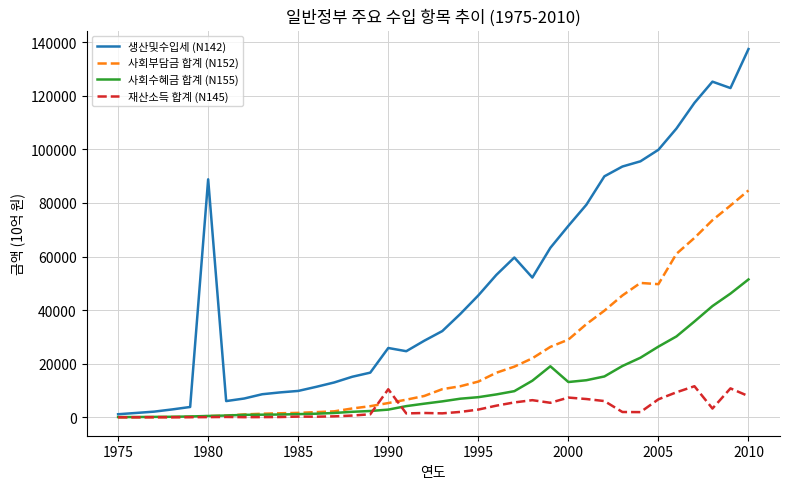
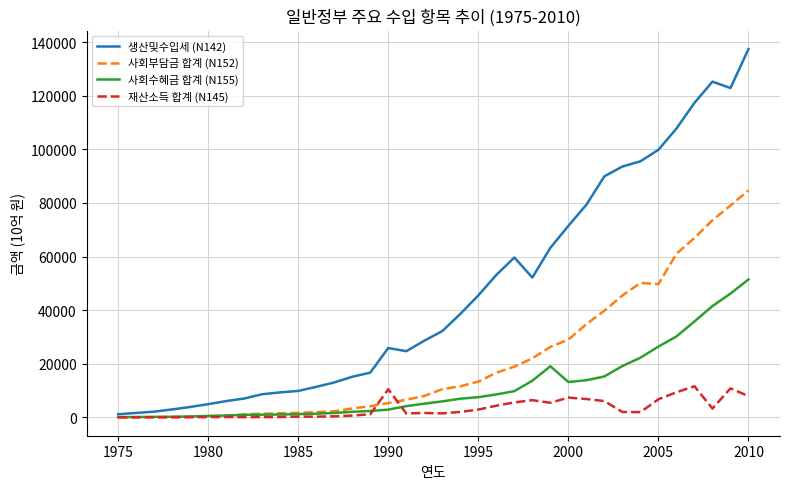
생산및수입세 (N142), 1980: 89000 -> 5000
